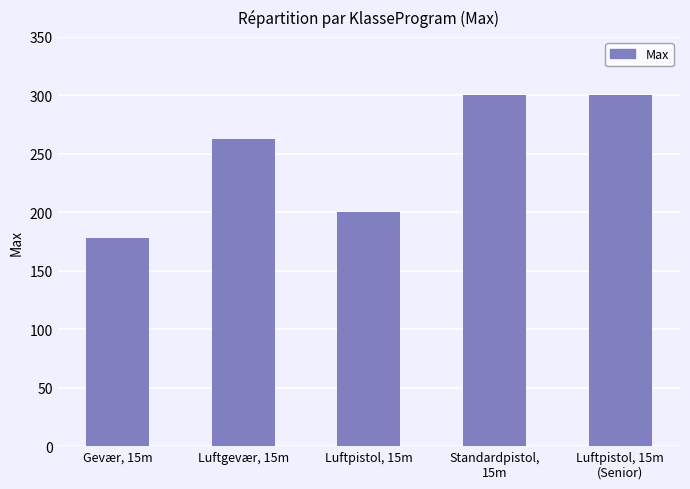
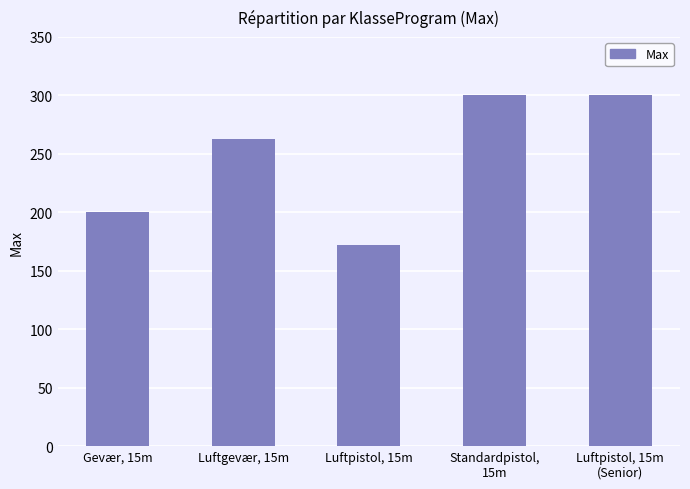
Gevær, 15m: 178 -> 200
Luftpistol, 15m: 200 -> 172
